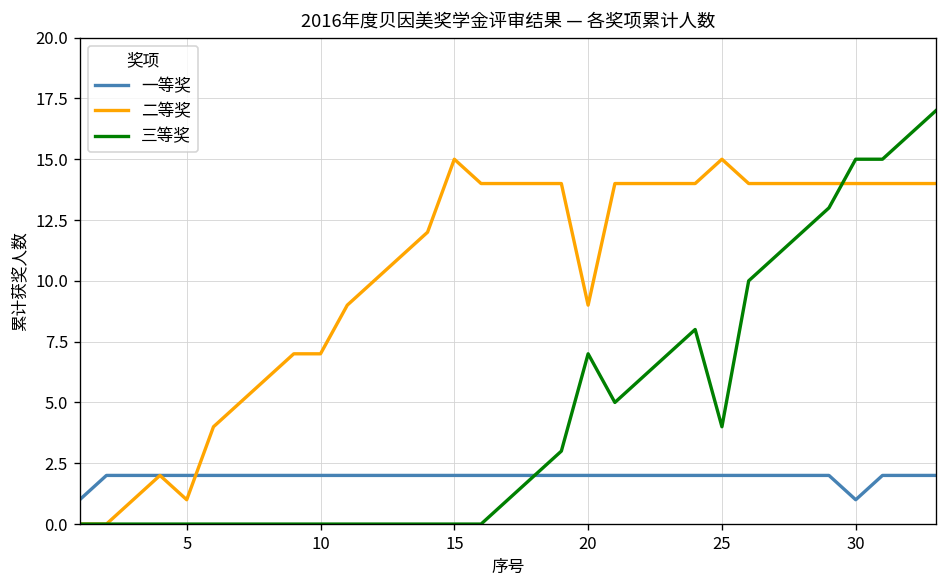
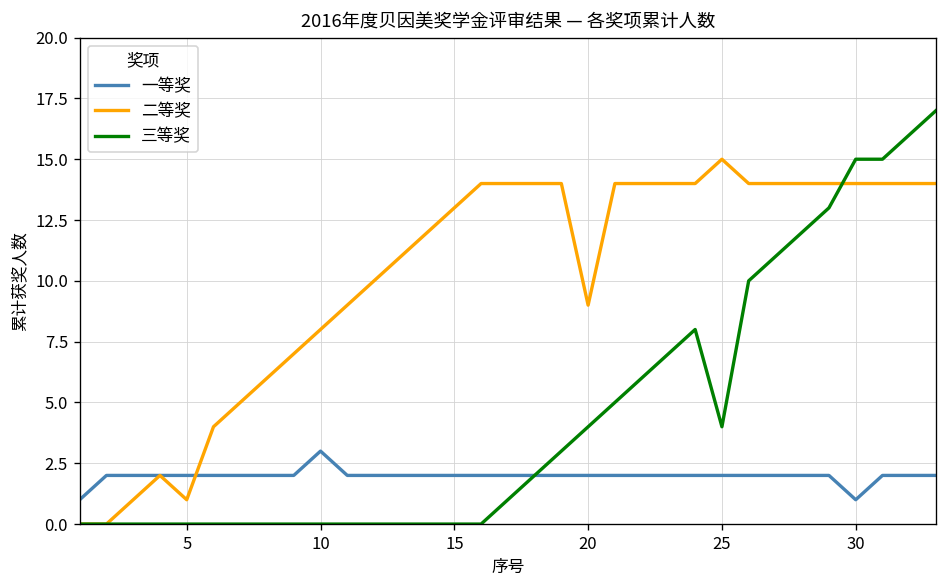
一等奖, 10: 2 -> 3
二等奖, 10: 7 -> 8
二等奖, 15: 15 -> 13
三等奖, 20: 7 -> 4
